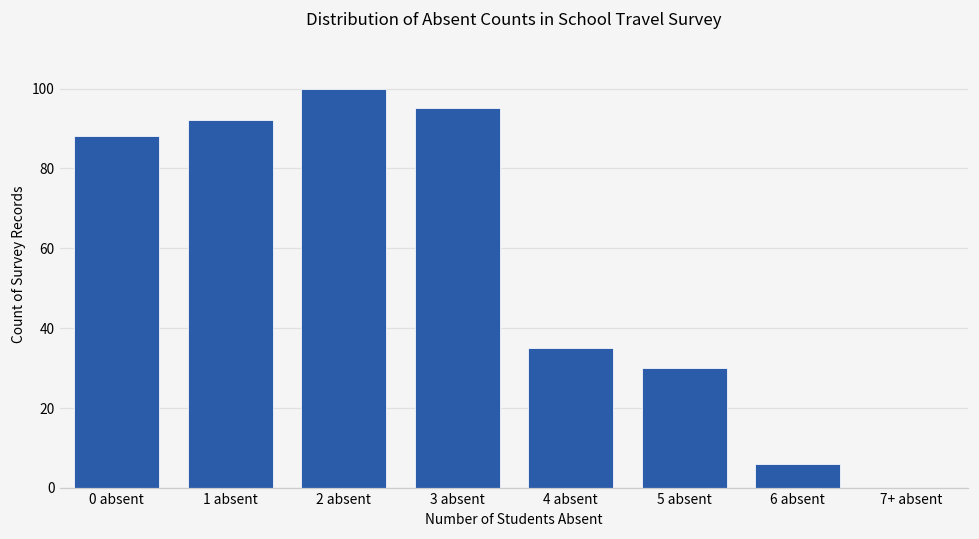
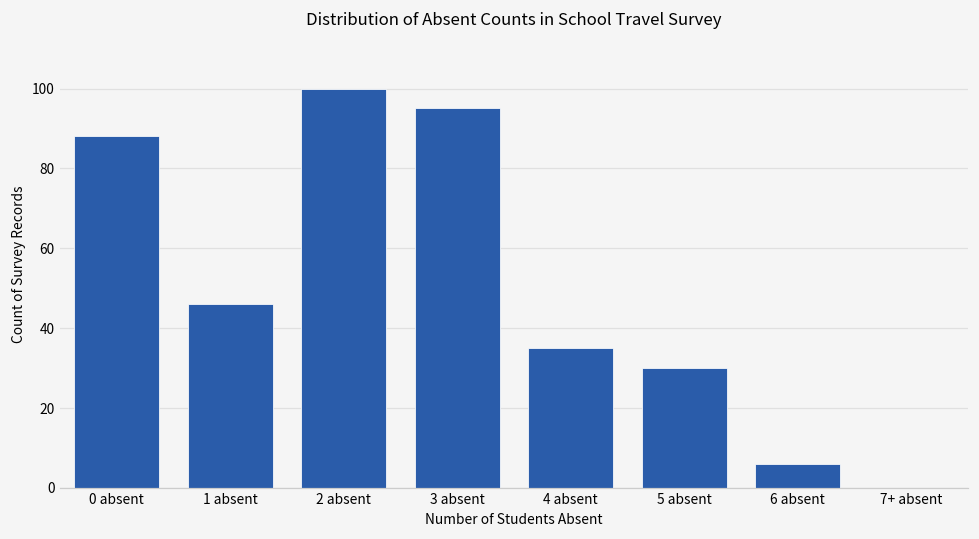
1 absent: 92 -> 46
